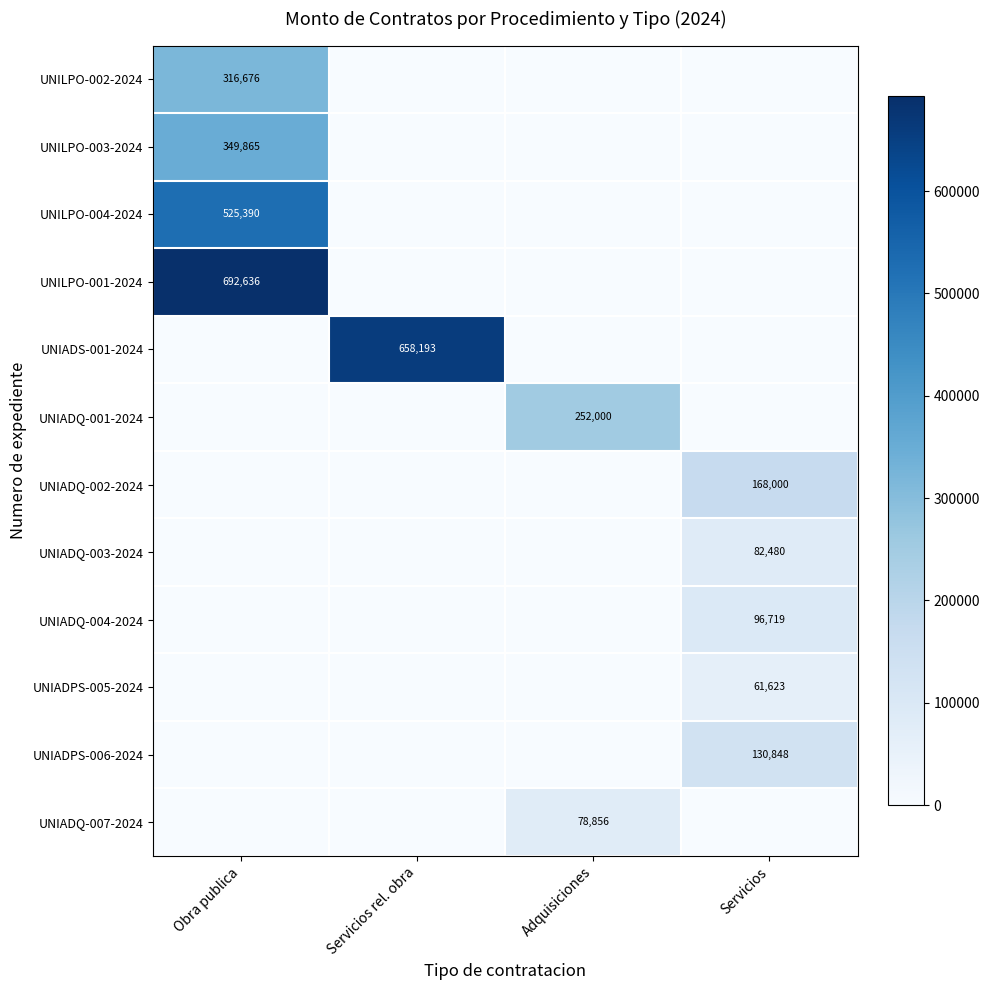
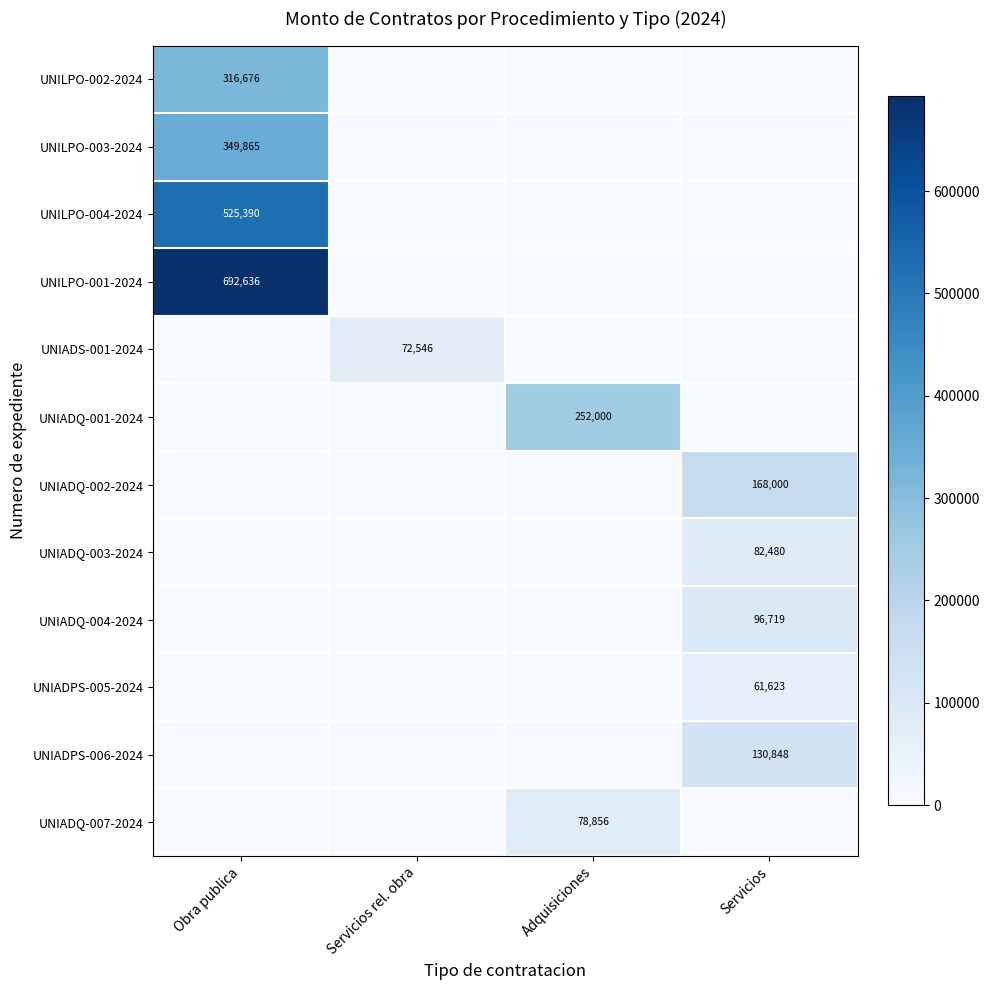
UNIADS-001-2024, Servicios rel. obra: 658,193 -> 72,546
